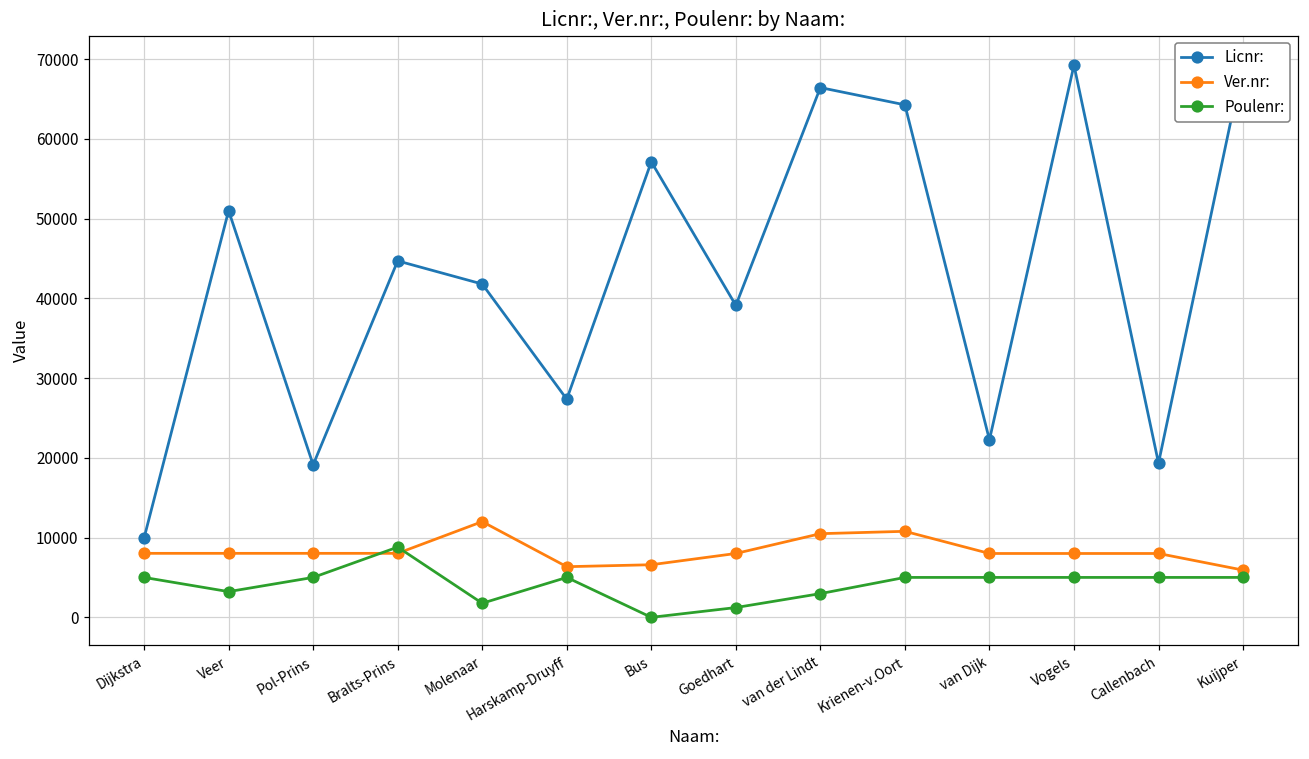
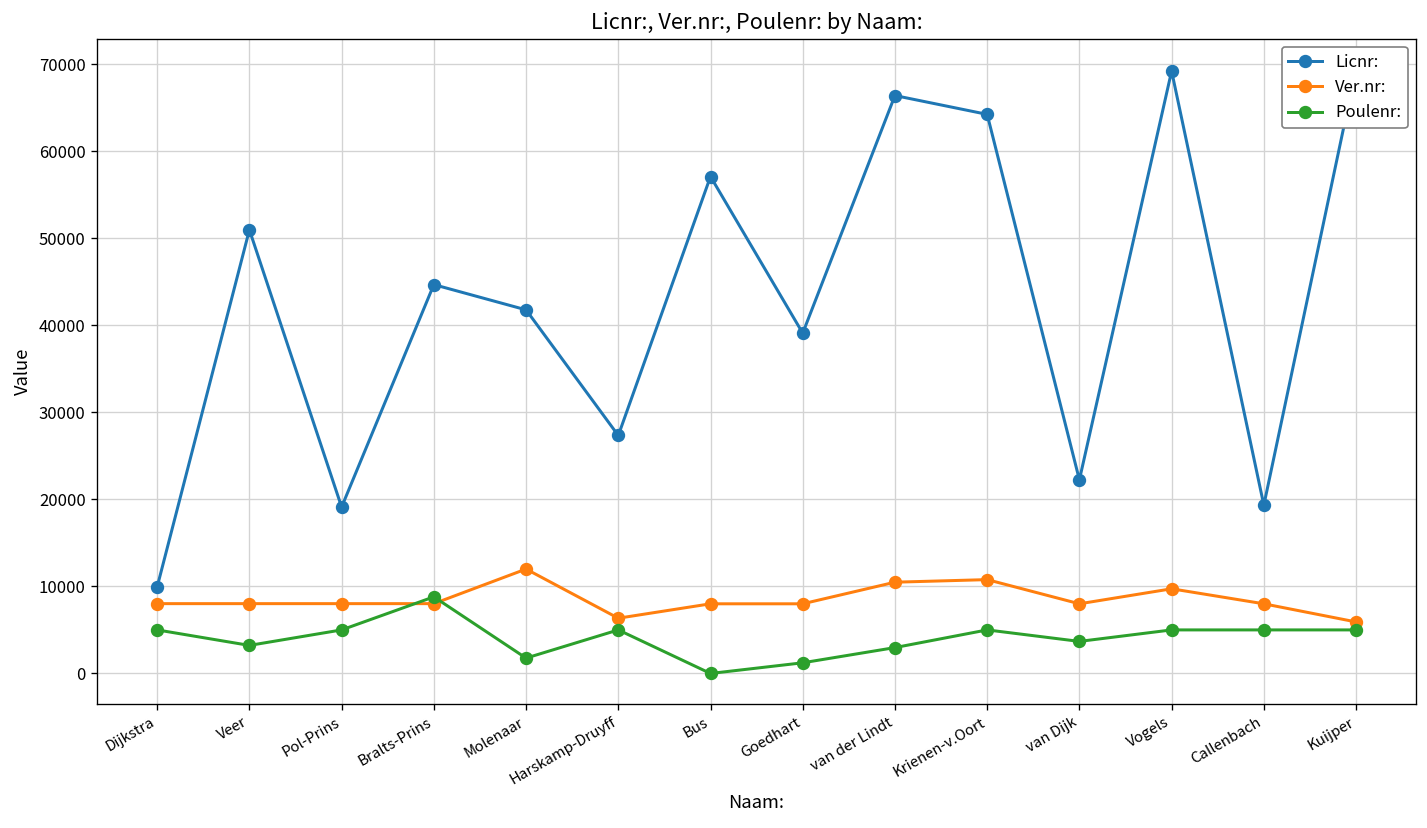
Ver.nr:, Bus: 7000 -> 8000
Poulenr:, van Dijk: 5000 -> 4000
Ver.nr:, Vogels: 8000 -> 10000
